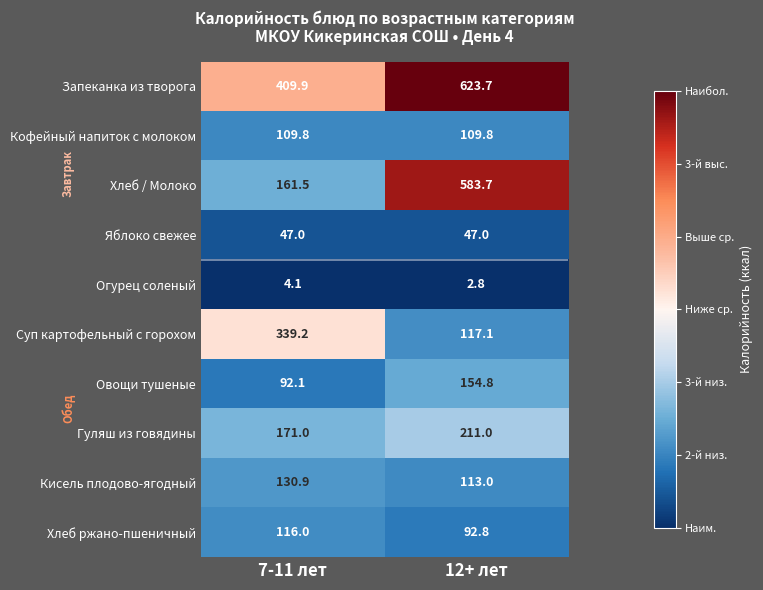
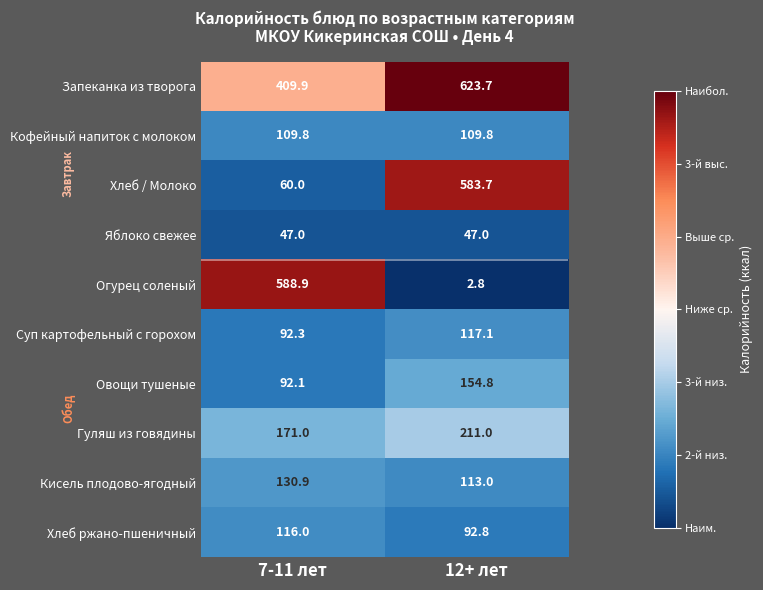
Хлеб / Молоко, 7-11 лет: 161.5 -> 60.0
Огурец соленый, 7-11 лет: 4.1 -> 588.9
Суп картофельный с горохом, 7-11 лет: 339.2 -> 92.3
